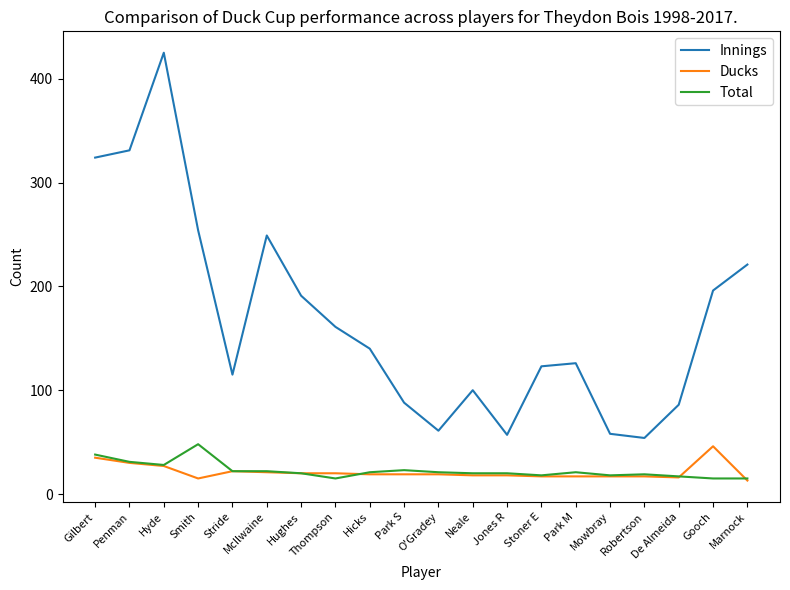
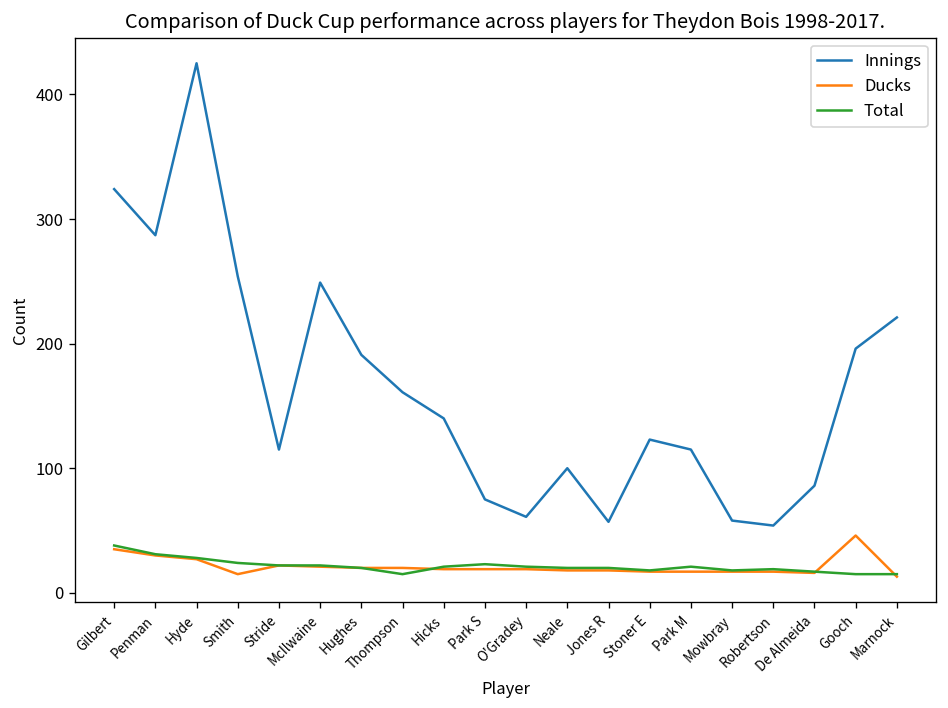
Innings, Penman: 331 -> 287
Total, Smith: 48 -> 24
Innings, Park S: 88 -> 75
Innings, Park M: 126 -> 115
